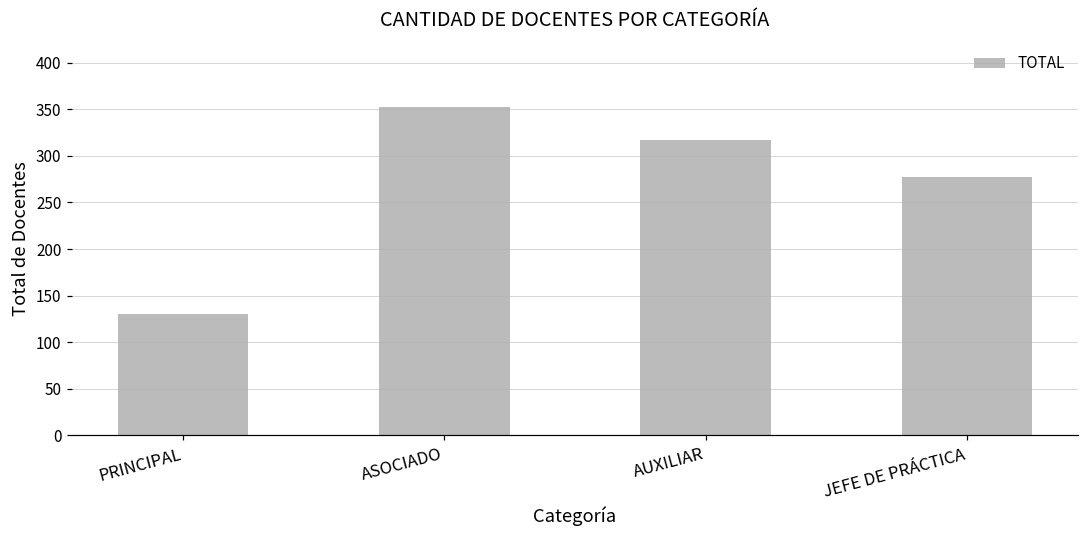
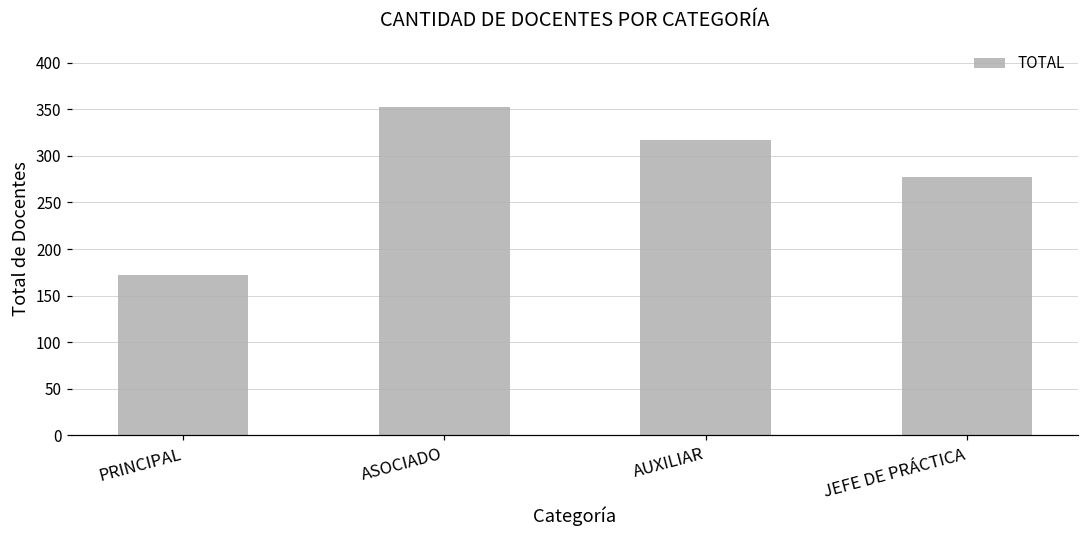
PRINCIPAL: 130 -> 170
